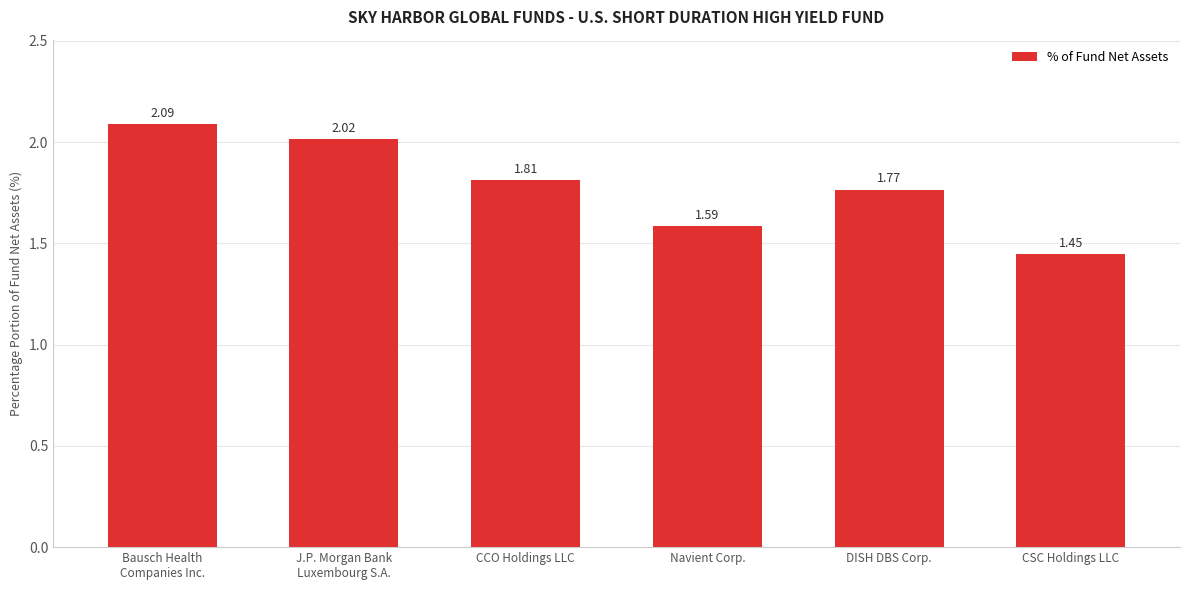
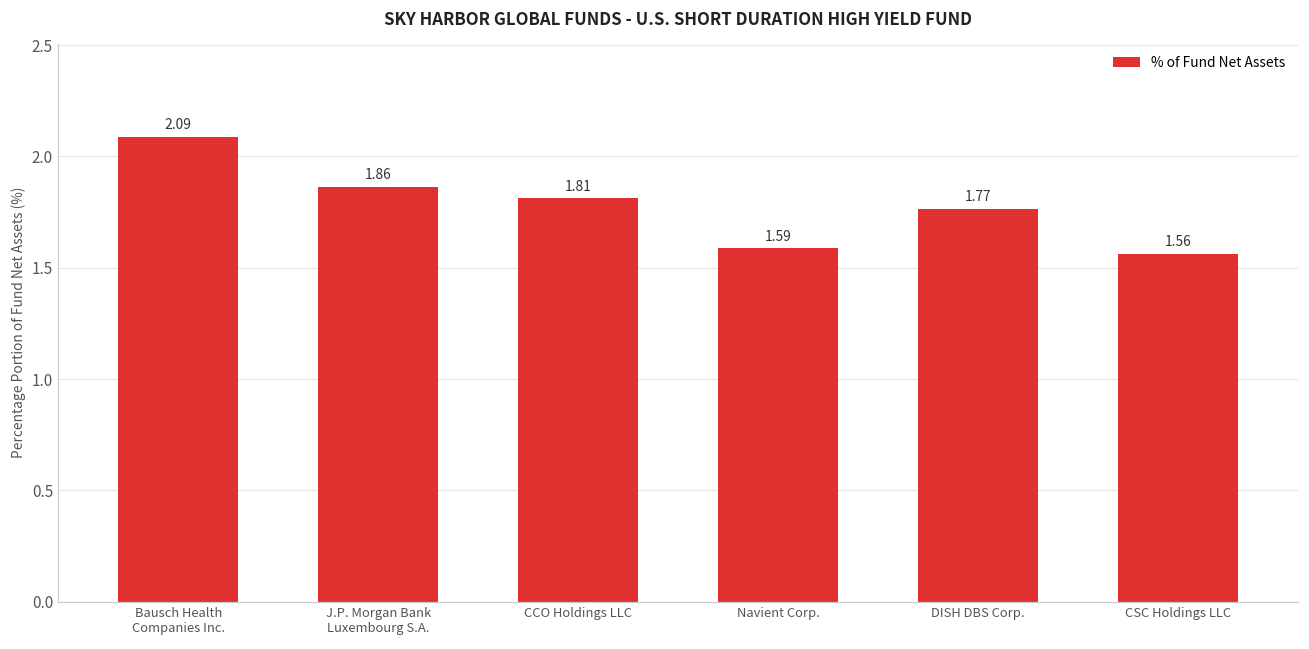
J.P. Morgan Bank Luxembourg S.A.: 2.02 -> 1.86
CSC Holdings LLC: 1.45 -> 1.56
